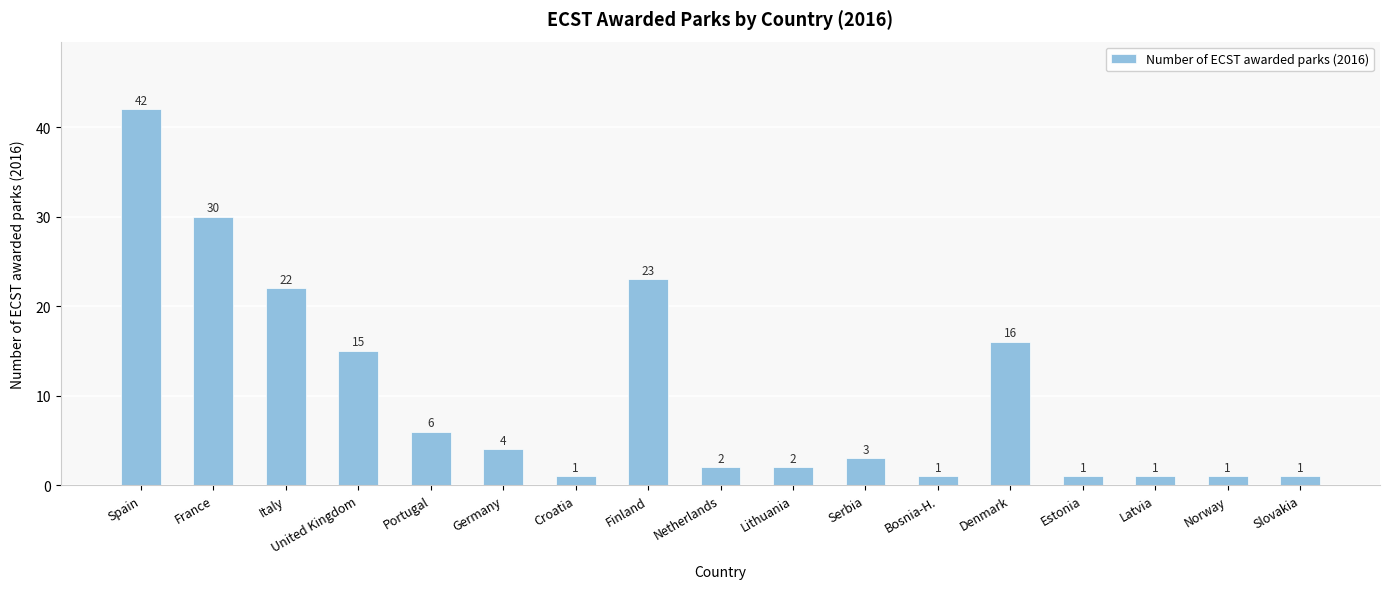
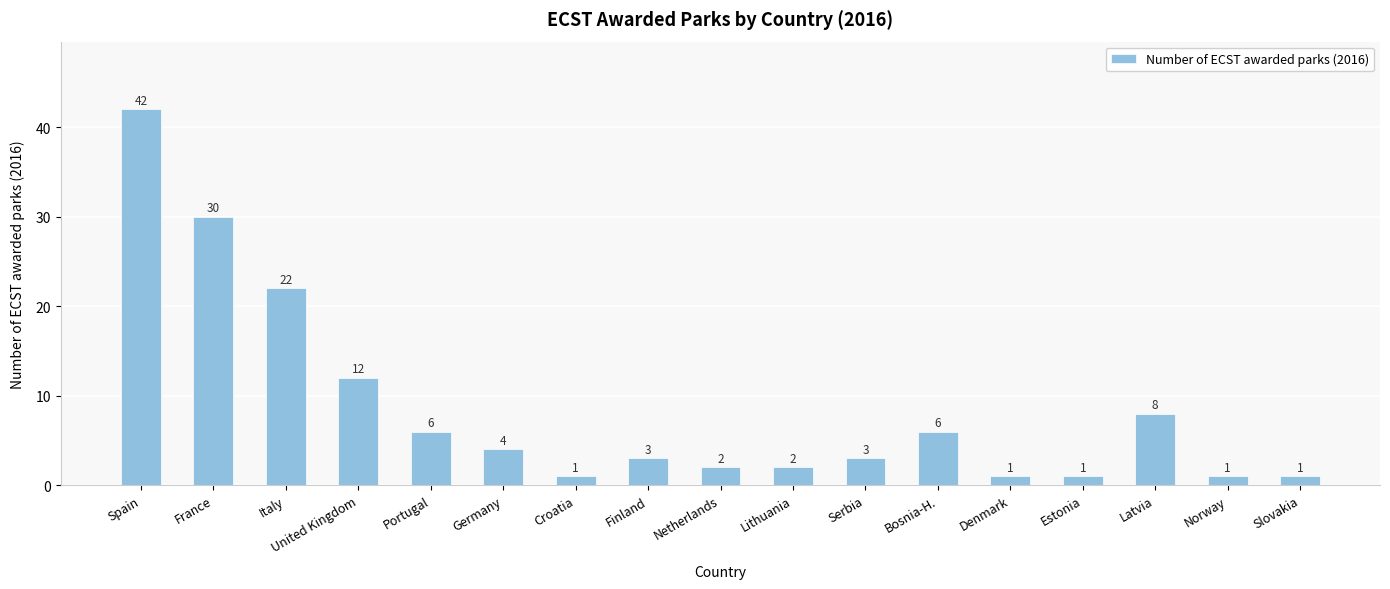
United Kingdom: 15 -> 12
Finland: 23 -> 3
Bosnia-H.: 1 -> 6
Denmark: 16 -> 1
Latvia: 1 -> 8
